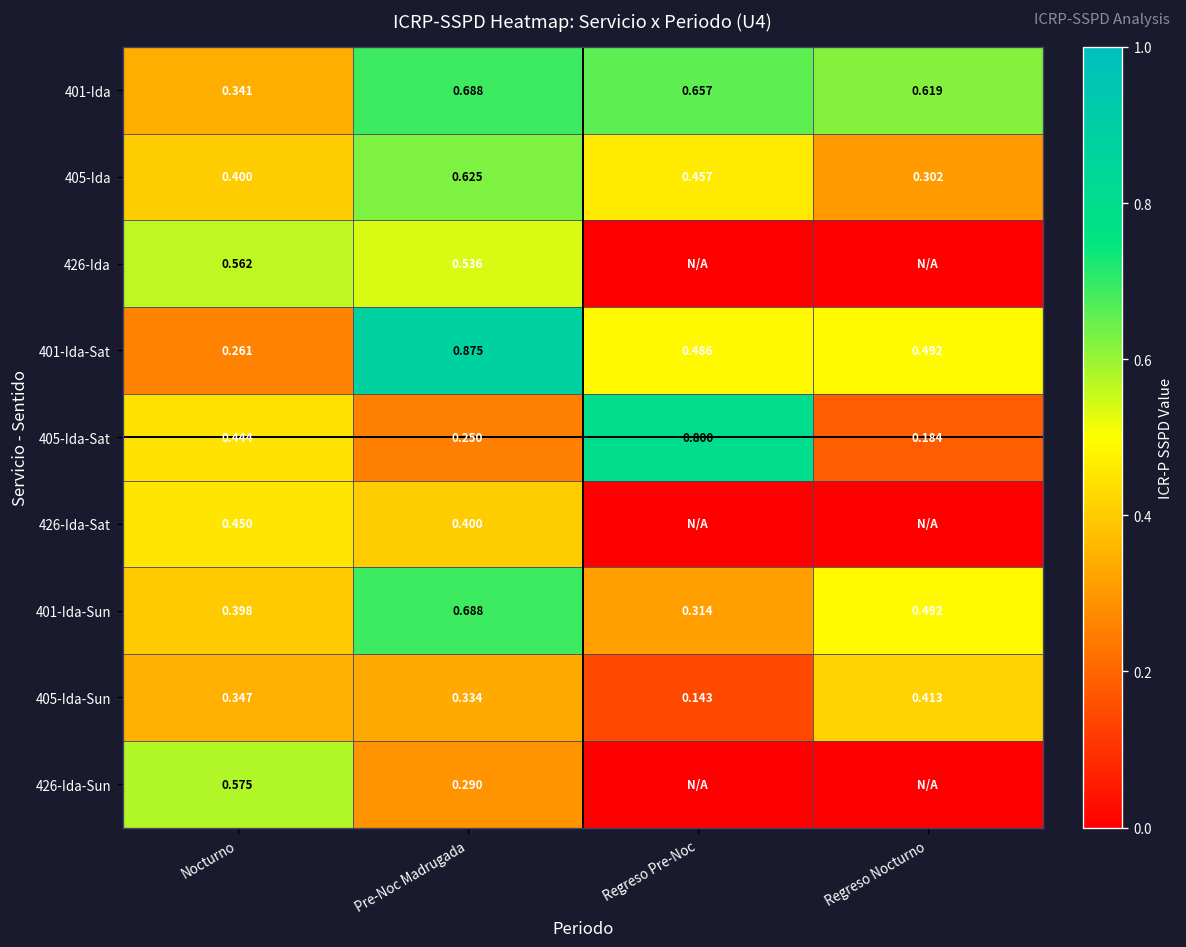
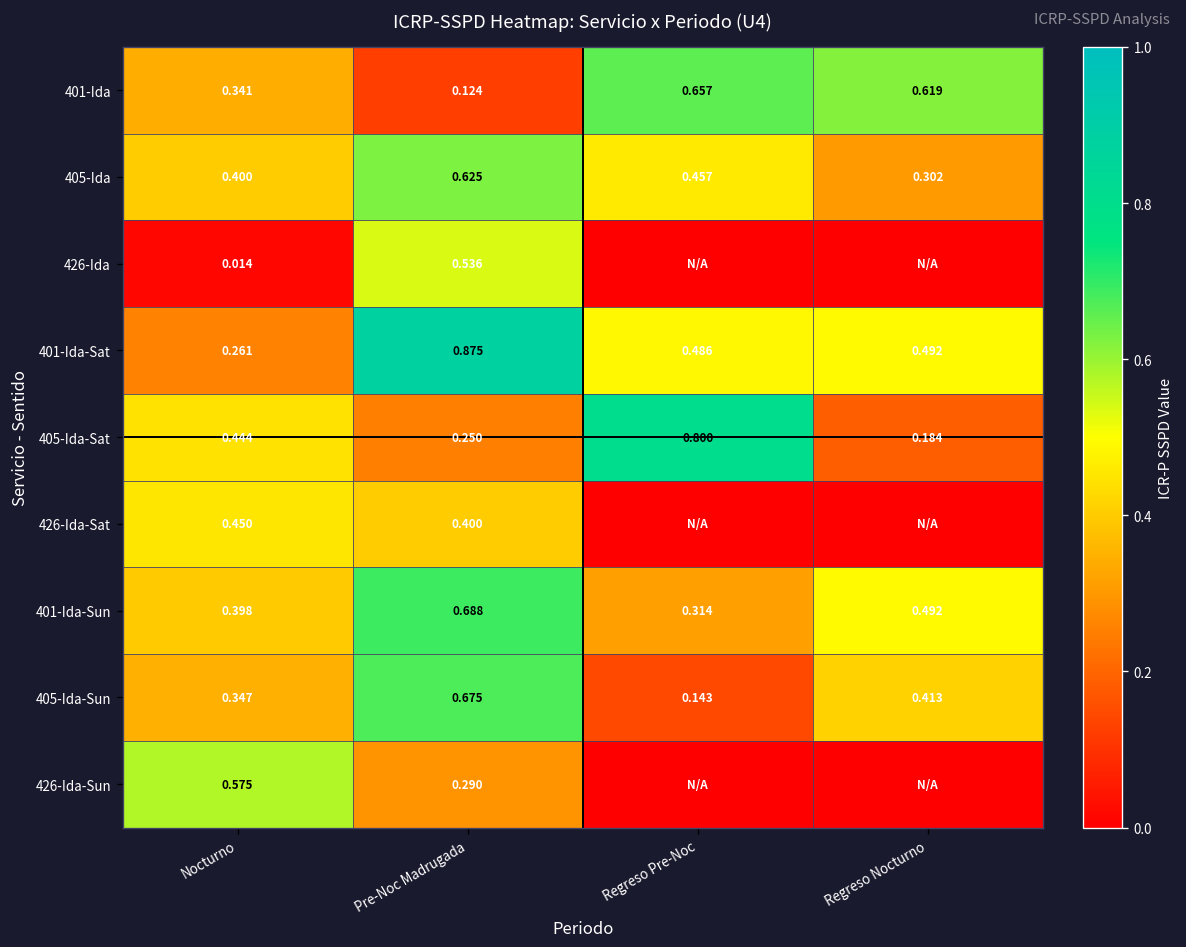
401-Ida, Pre-Noc Madrugada: 0.688 -> 0.124
426-Ida, Nocturno: 0.562 -> 0.014
405-Ida-Sun, Pre-Noc Madrugada: 0.334 -> 0.675
